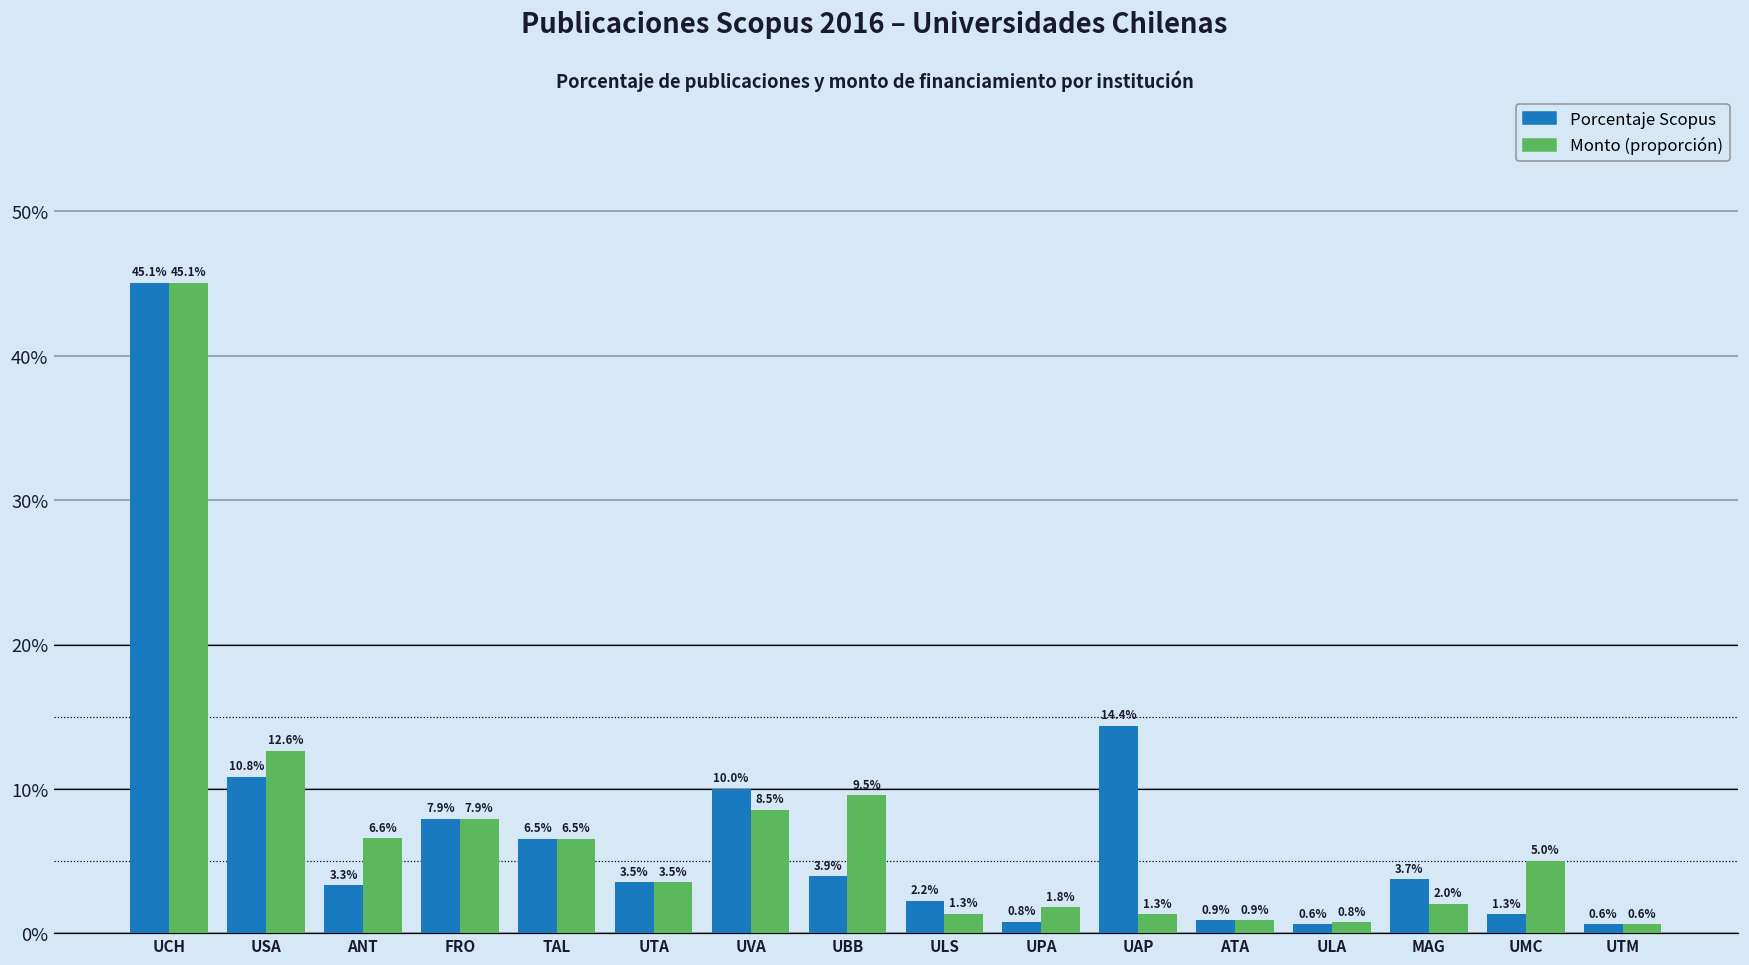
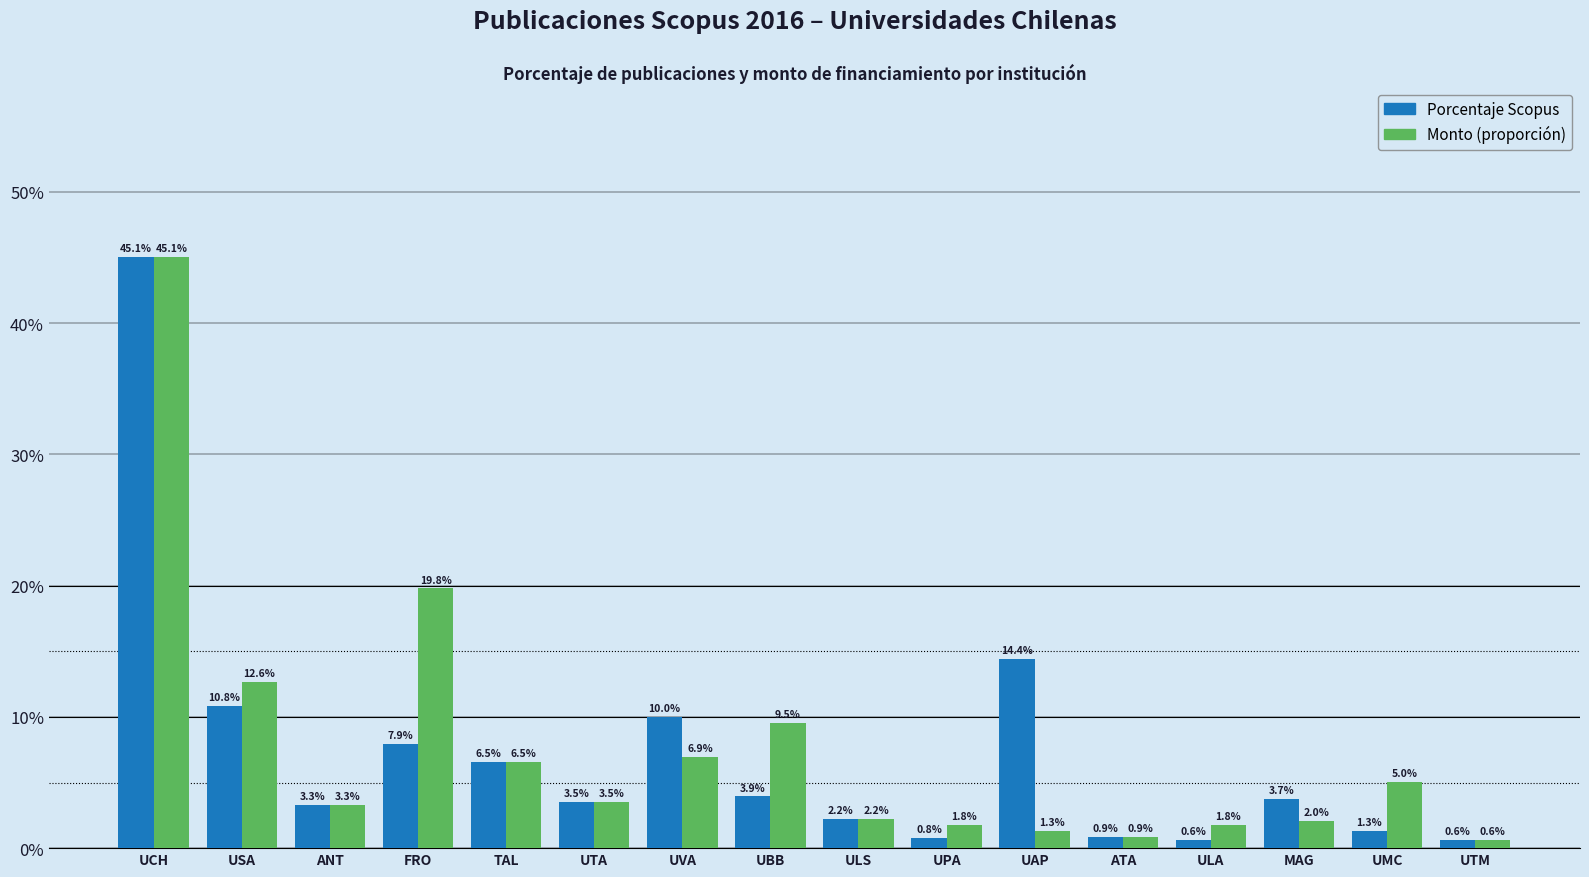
Monto (proporción), ANT: 6.6% -> 3.3%
Monto (proporción), FRO: 7.9% -> 19.8%
Monto (proporción), UVA: 8.5% -> 6.9%
Monto (proporción), ULS: 1.3% -> 2.2%
Monto (proporción), ULA: 0.8% -> 1.8%
